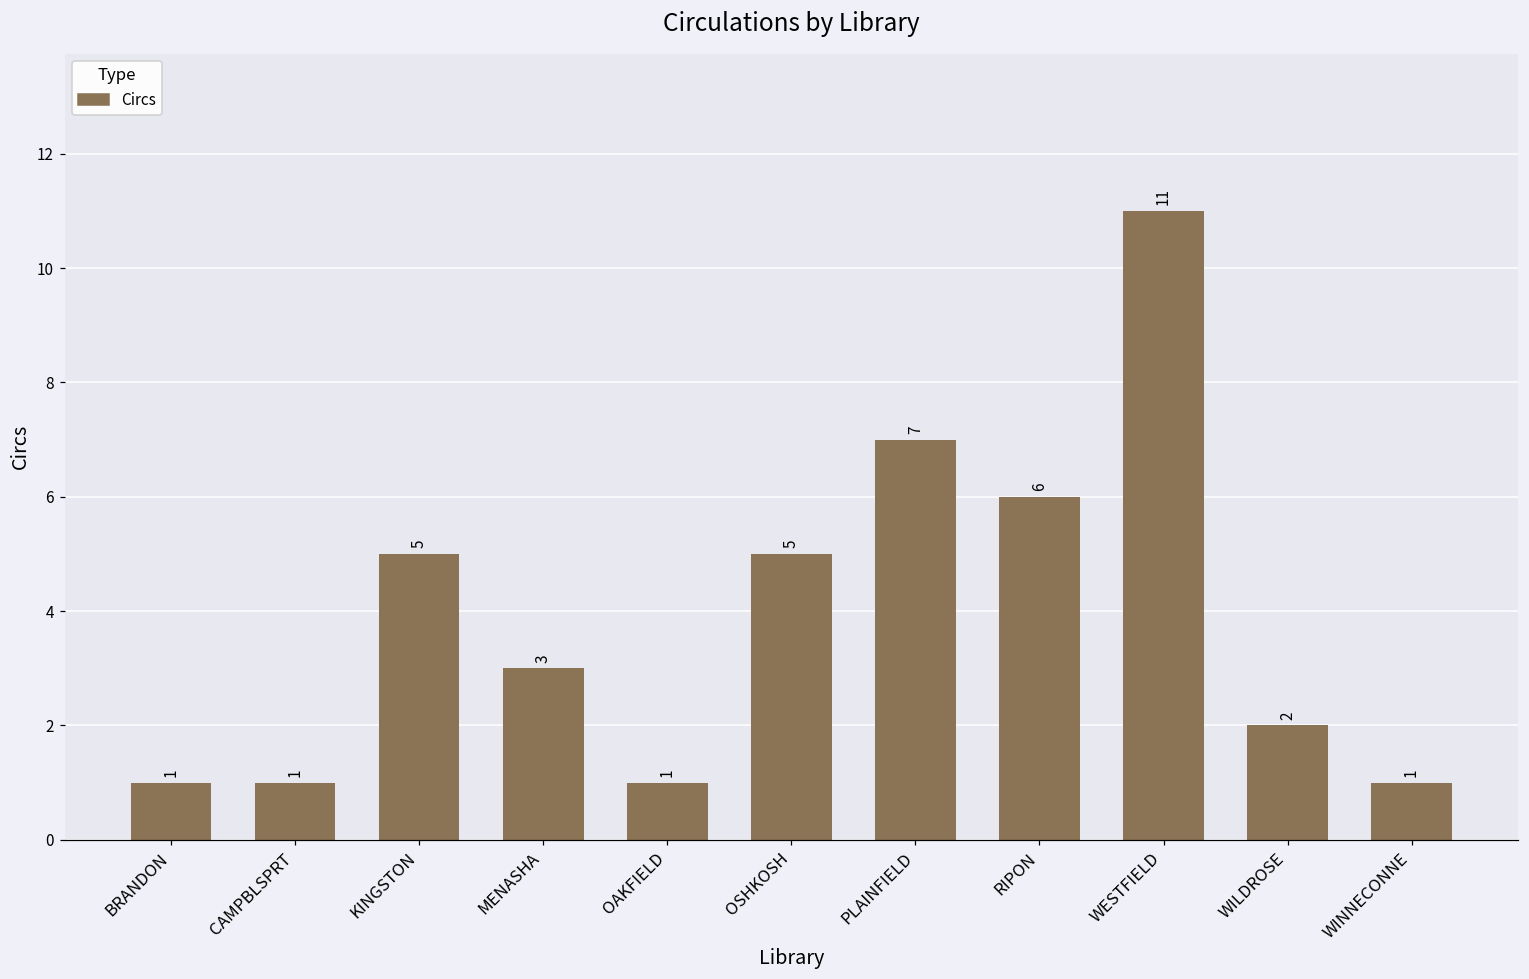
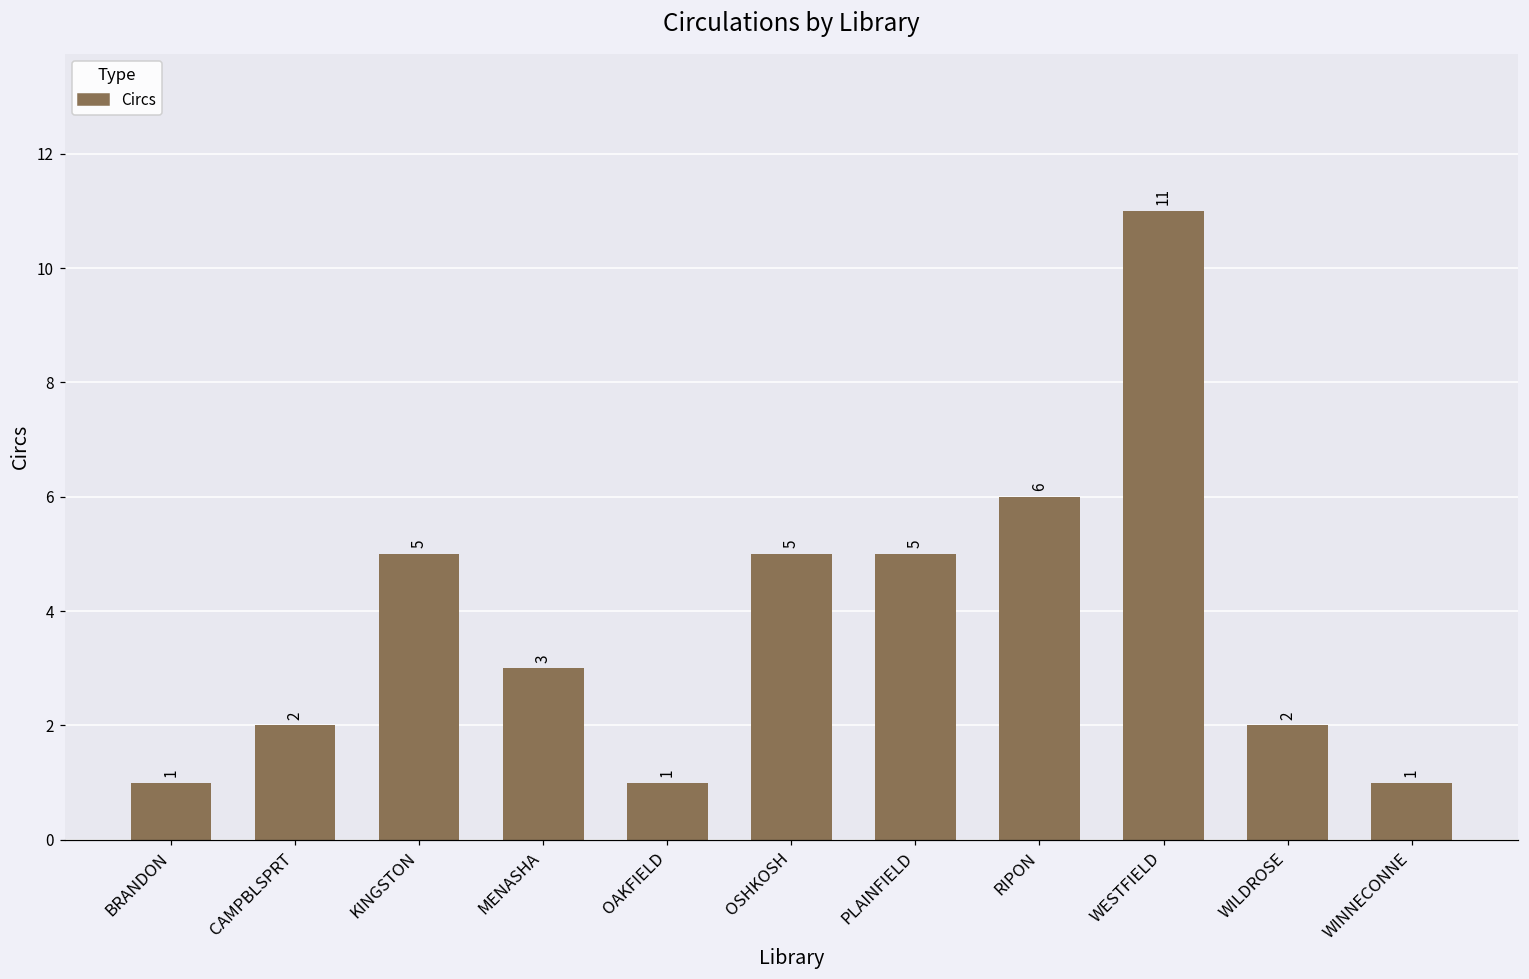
CAMPBLSPRT: 1 -> 2
PLAINFIELD: 7 -> 5
